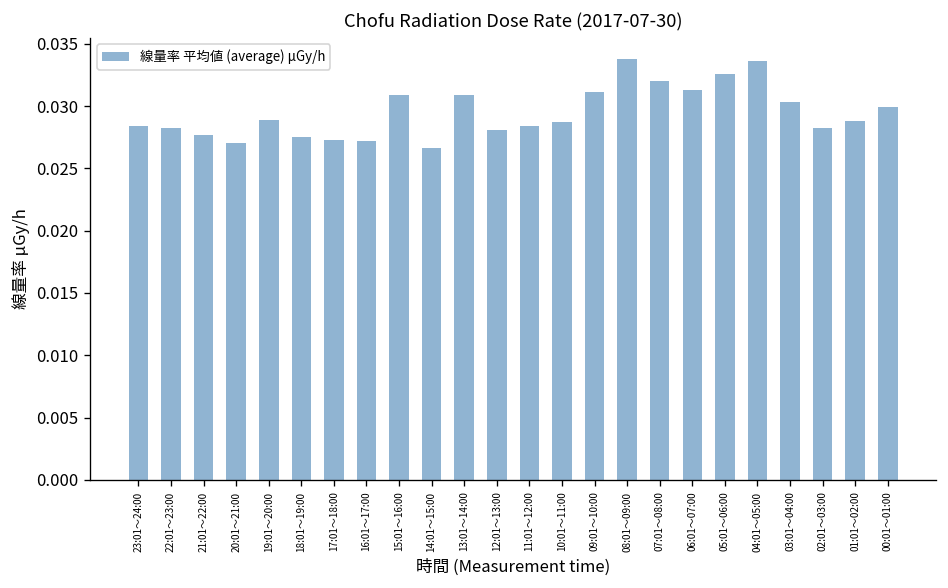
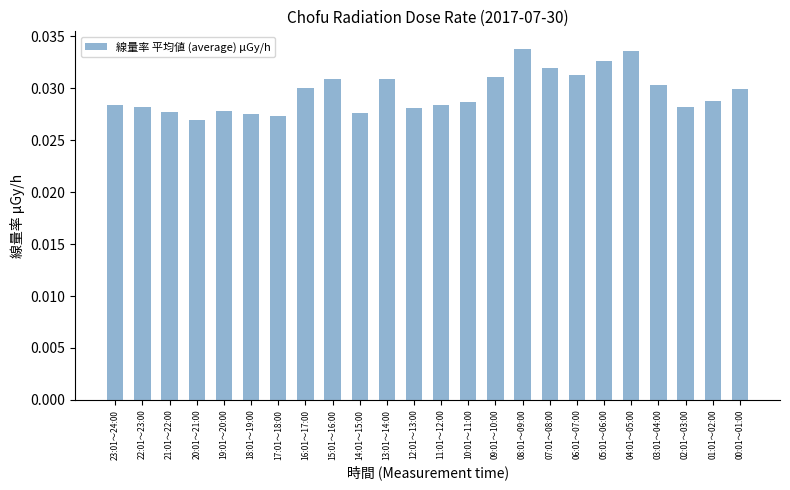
19:01～20:00: 0.0289 -> 0.0278
16:01～17:00: 0.0272 -> 0.0300
14:01～15:00: 0.0266 -> 0.0276
